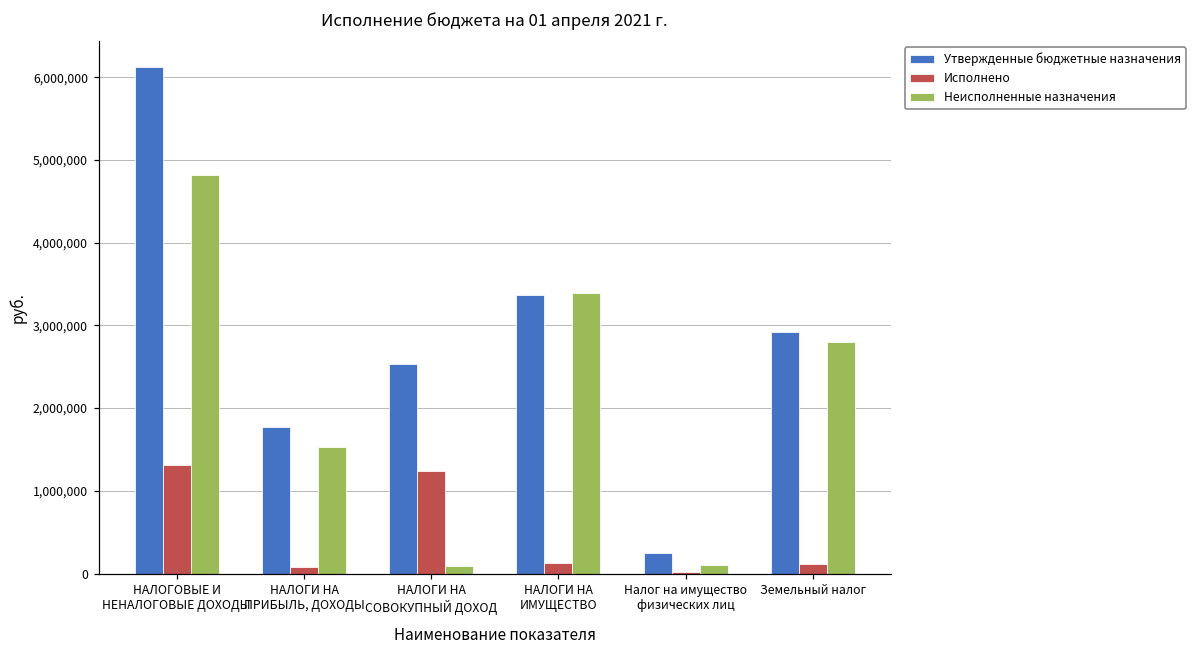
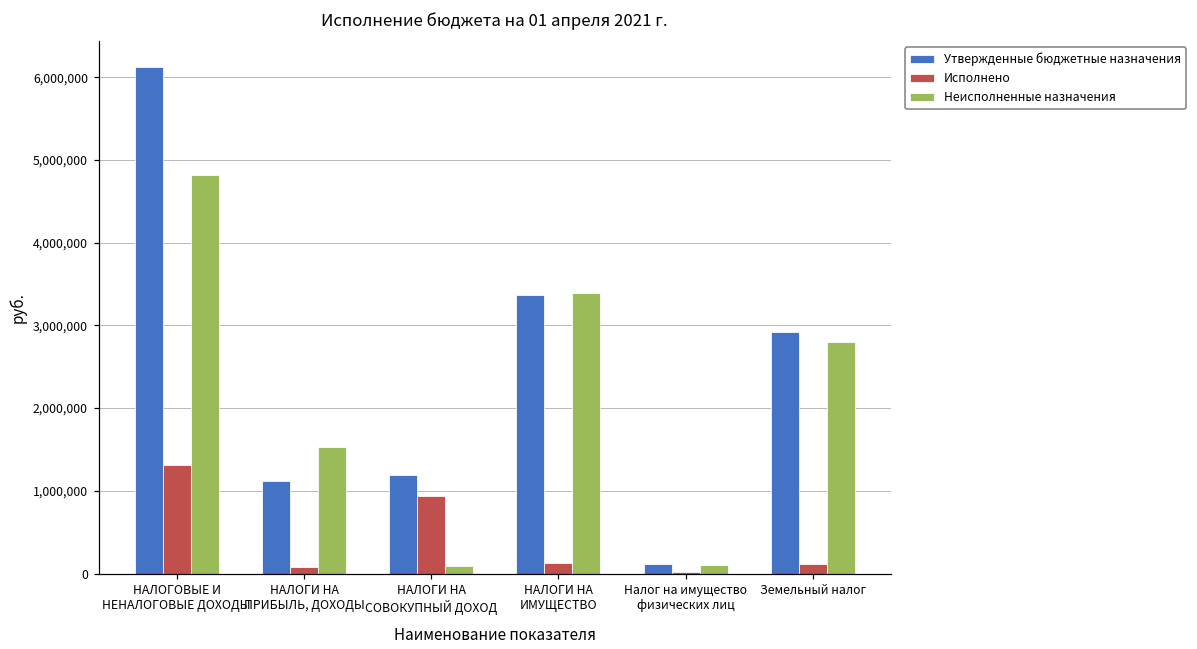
Утвержденные бюджетные назначения, НАЛОГИ НА ПРИБЫЛЬ, ДОХОДЫ: 1,800,000 -> 1,100,000
Утвержденные бюджетные назначения, НАЛОГИ НА СОВОКУПНЫЙ ДОХОД: 2,500,000 -> 1,200,000
Исполнено, НАЛОГИ НА СОВОКУПНЫЙ ДОХОД: 1,200,000 -> 900,000
Утвержденные бюджетные назначения, Налог на имущество физических лиц: 200,000 -> 100,000
